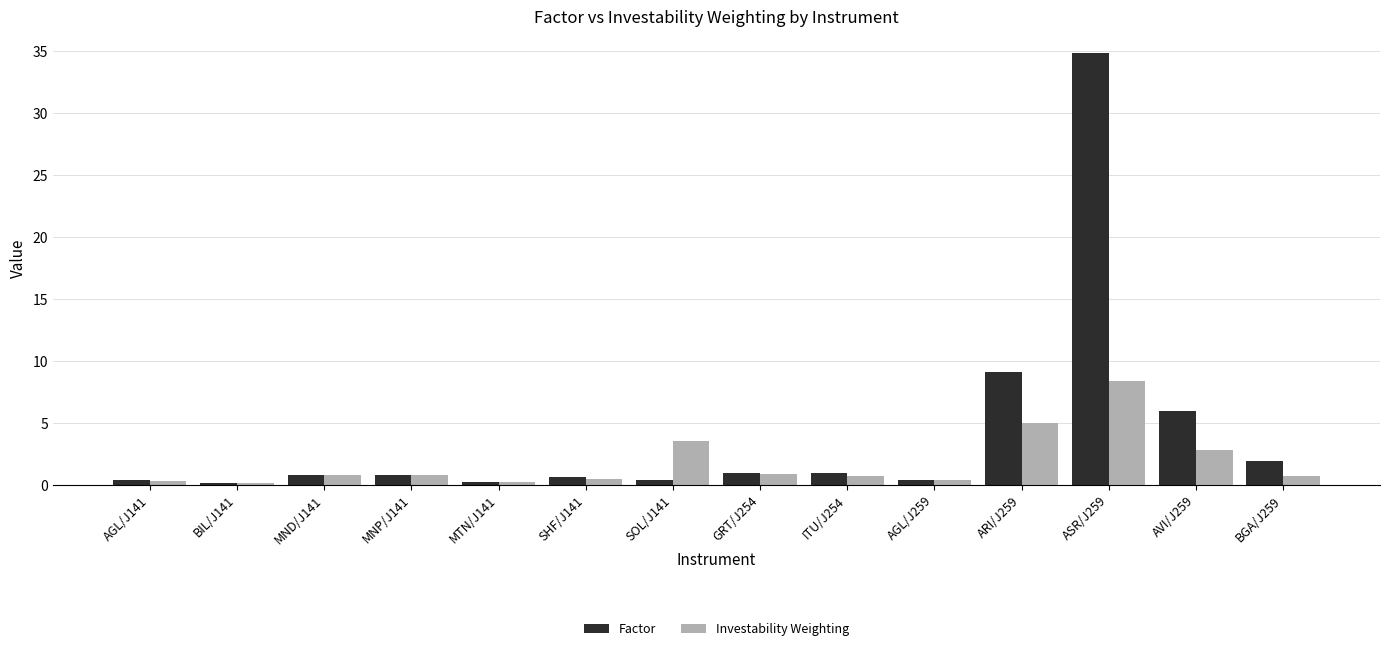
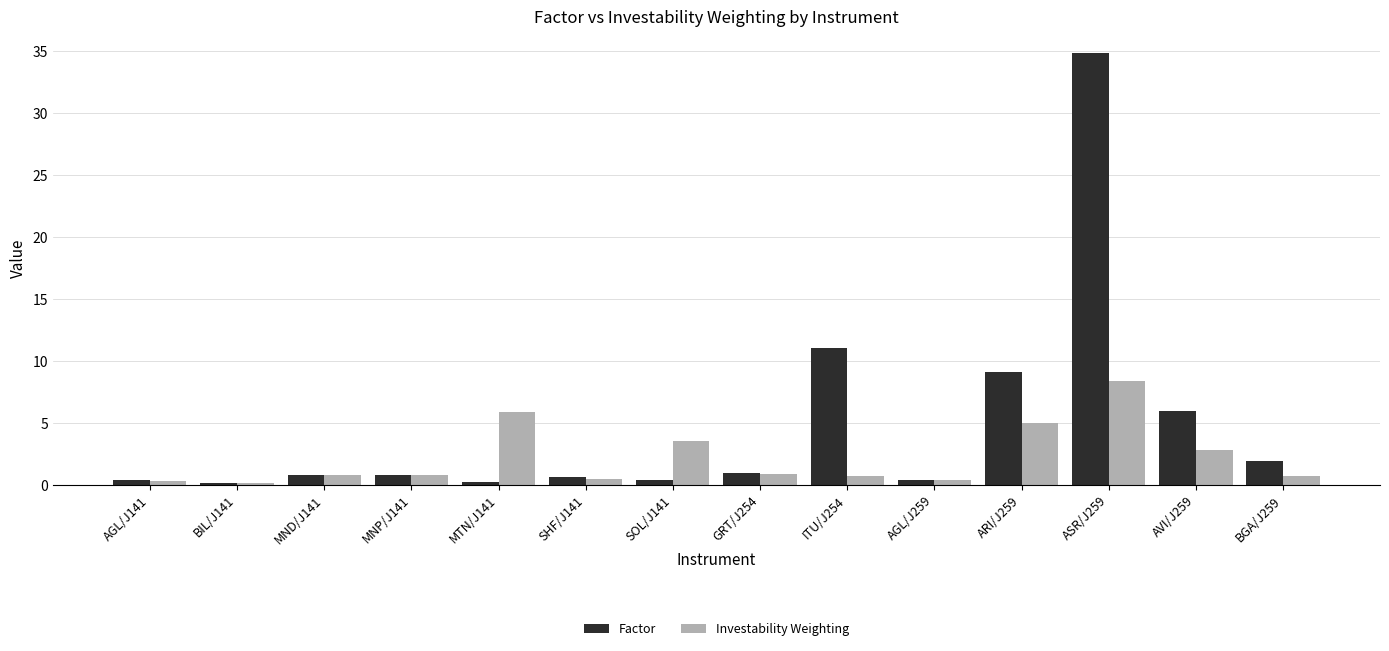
Investability Weighting, MTN/J141: 0.2 -> 5.9
Factor, ITU/J254: 1.0 -> 11.0
